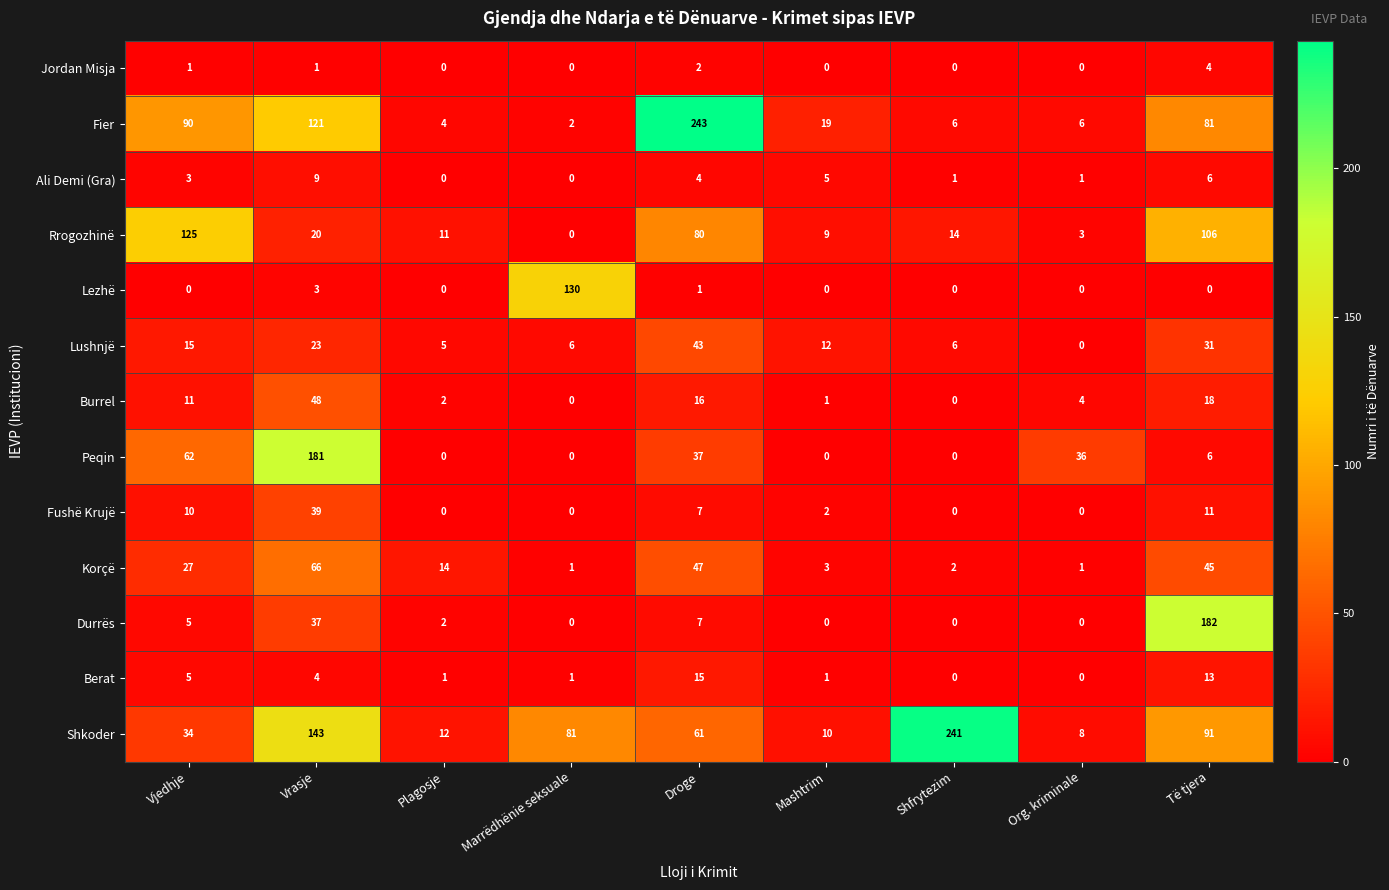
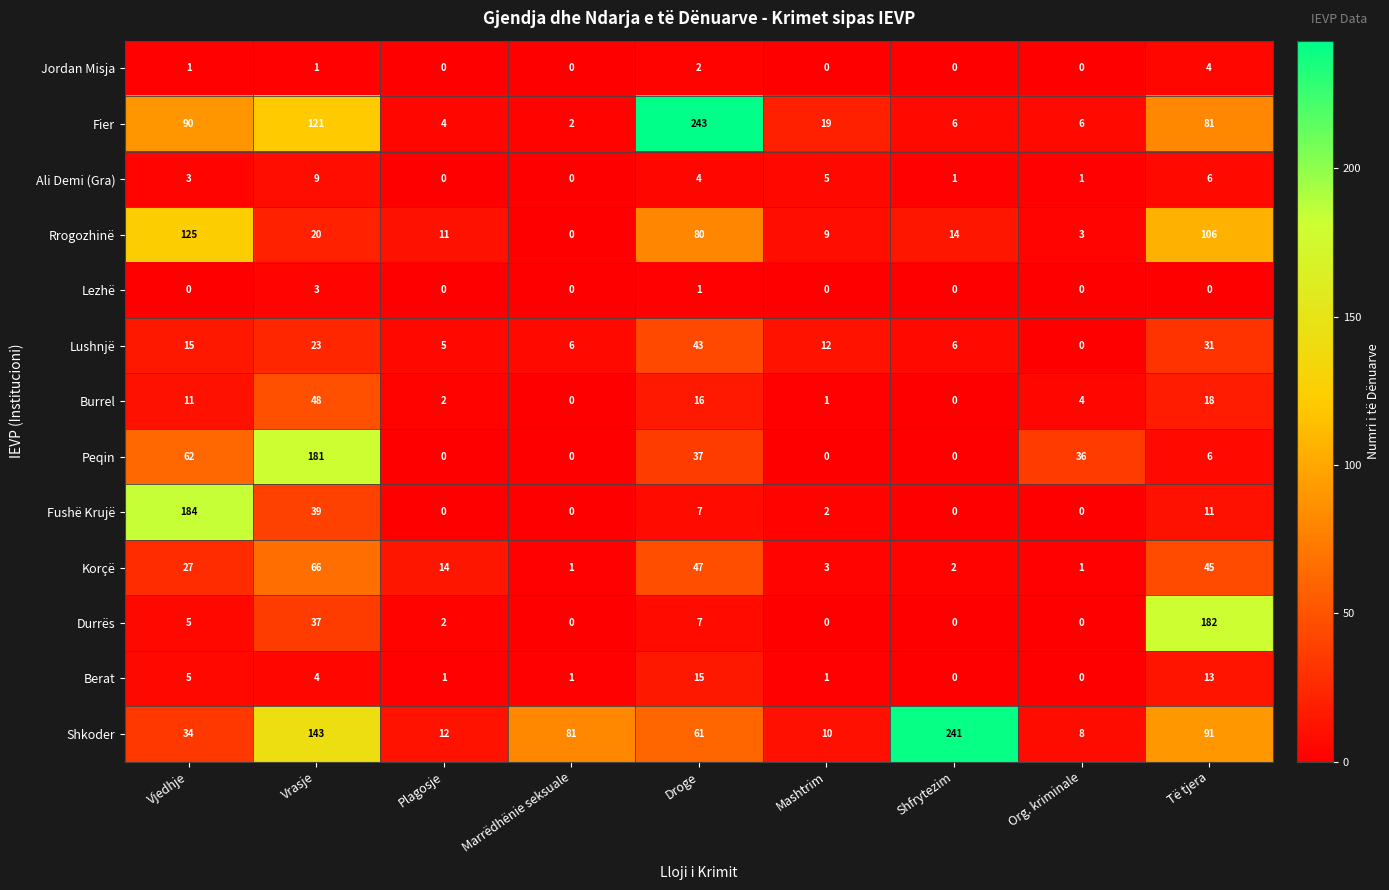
Lezhë, Marrëdhënie seksuale: 130 -> 0
Fushë Krujë, Vjedhje: 10 -> 184
